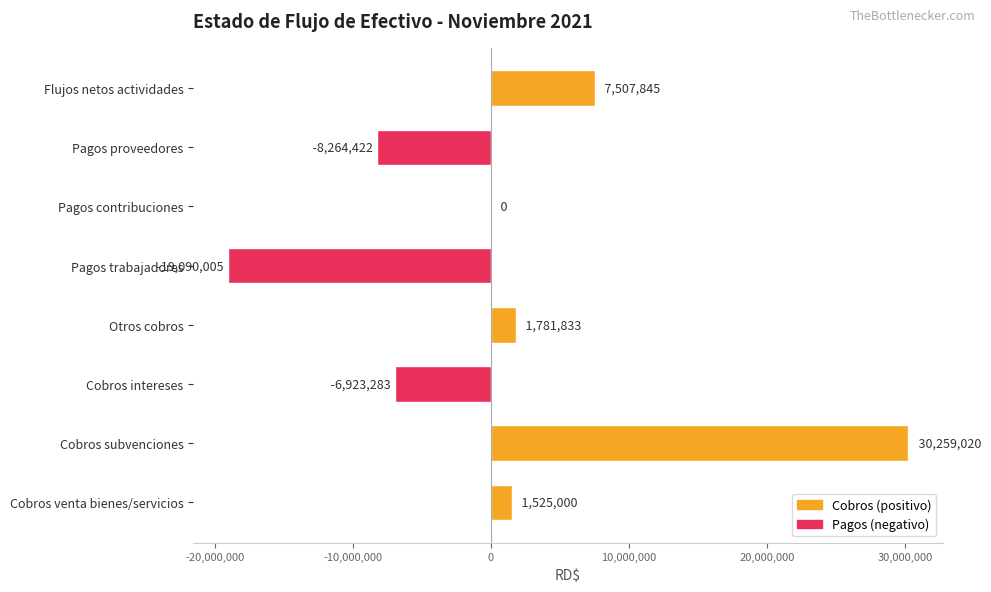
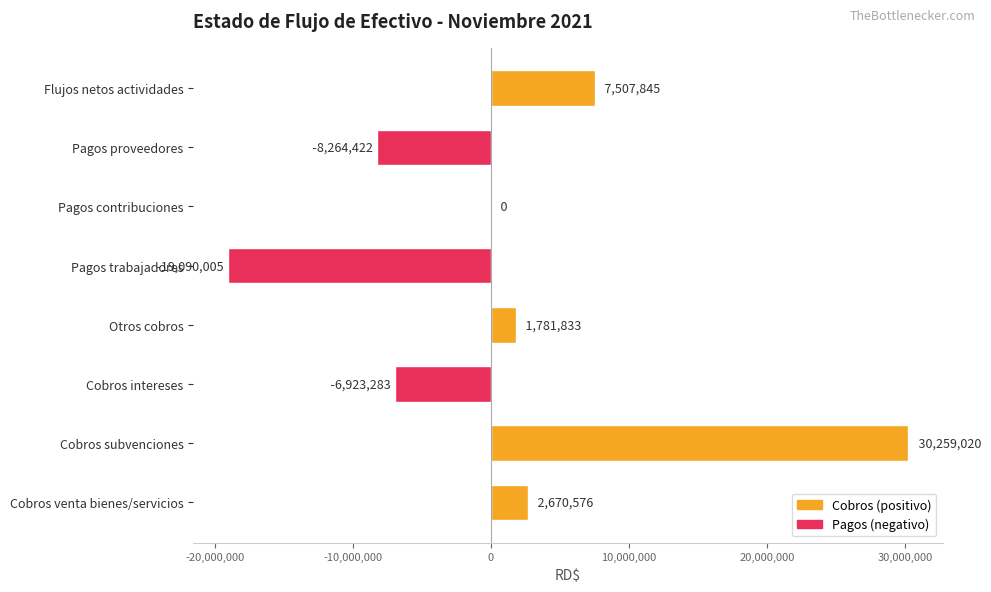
Cobros venta bienes/servicios: 1,525,000 -> 2,670,576
